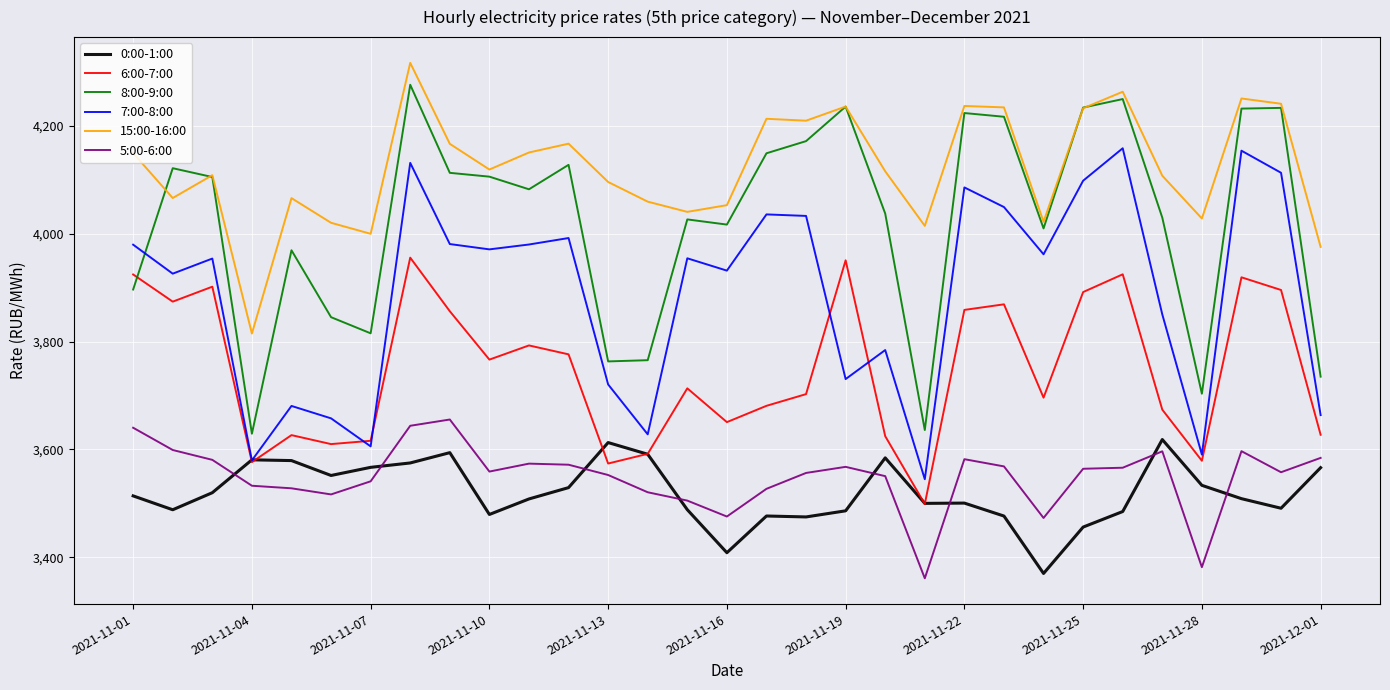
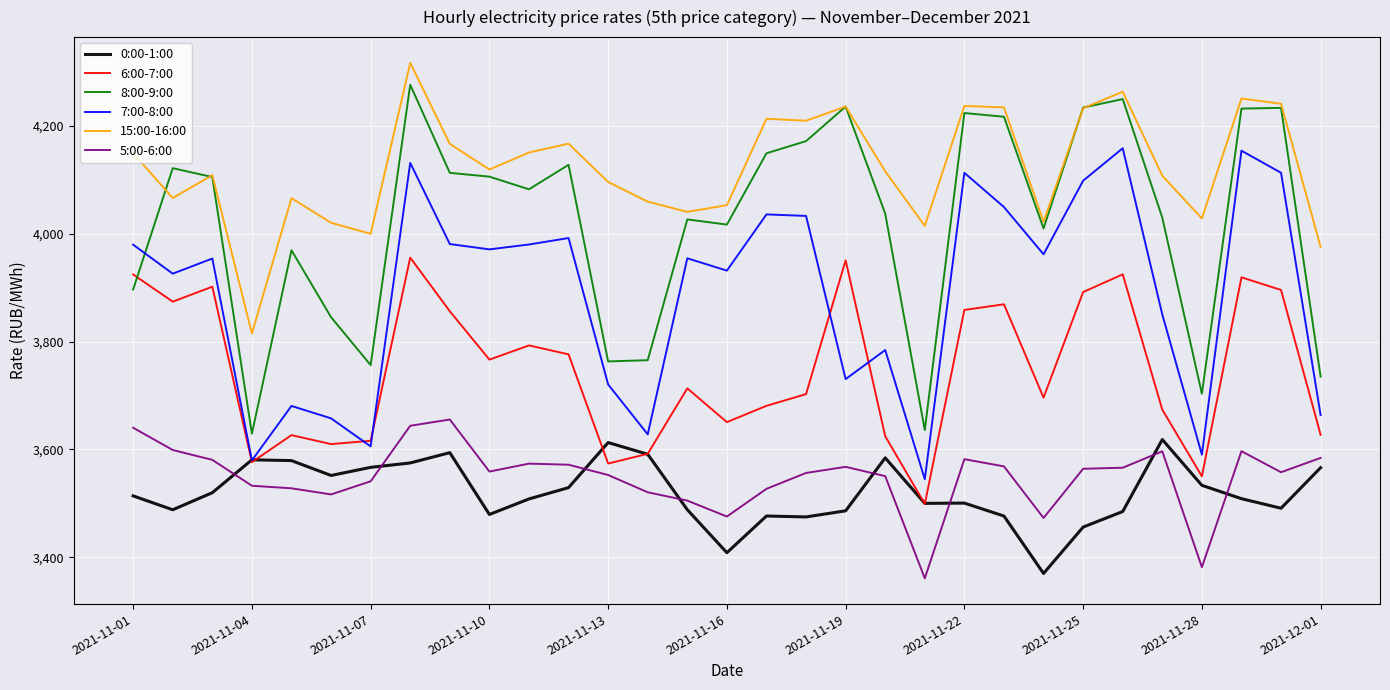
8:00-9:00, 2021-11-07: 3,820 -> 3,760
7:00-8:00, 2021-11-22: 4,090 -> 4,110
6:00-7:00, 2021-11-28: 3,580 -> 3,550
